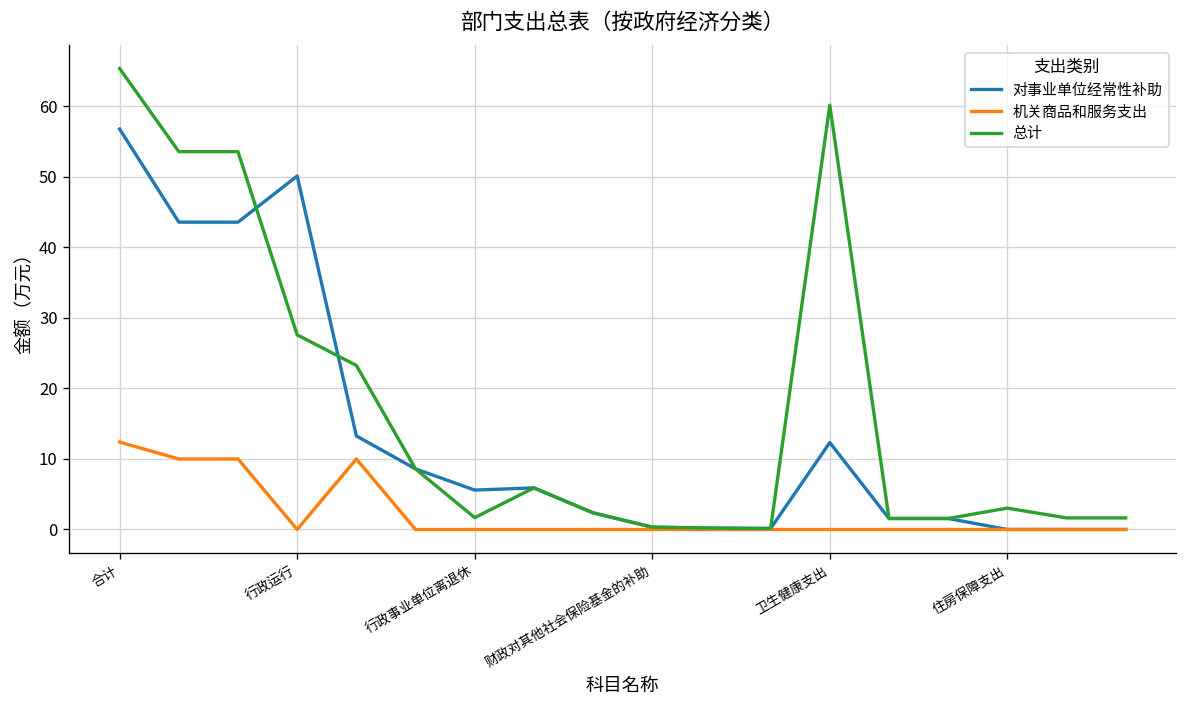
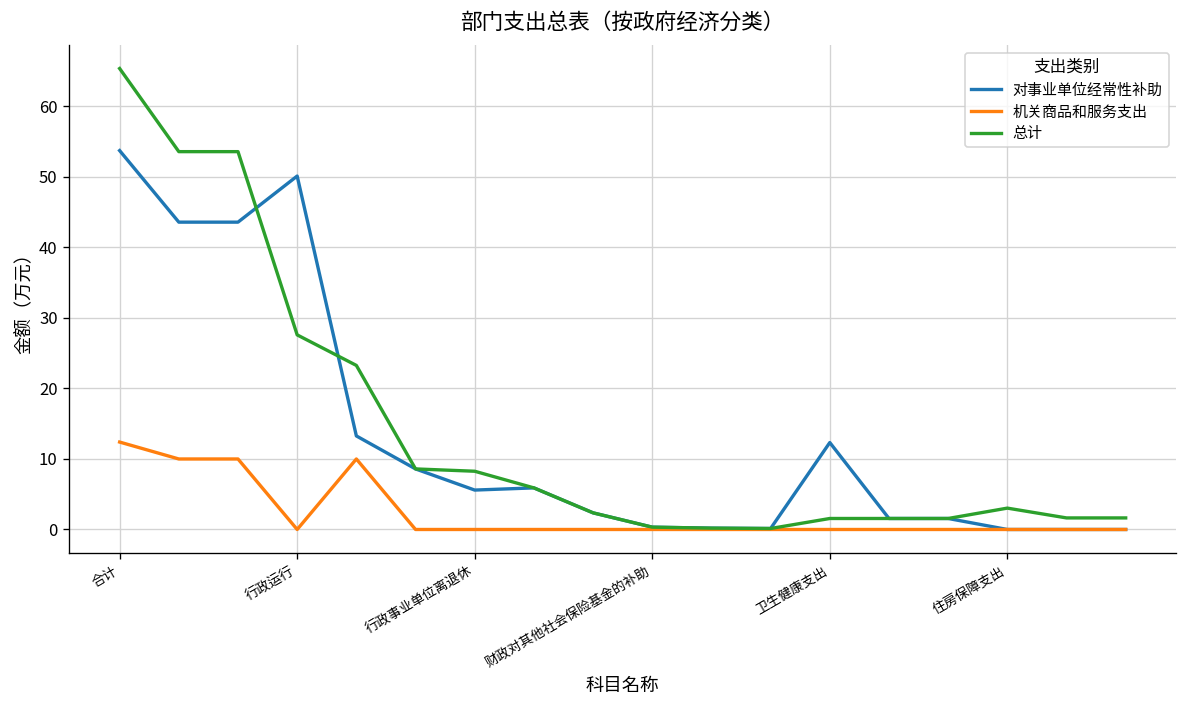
对事业单位经常性补助, 合计: 57 -> 54
总计, 行政事业单位离退休: 2 -> 8
总计, 卫生健康支出: 60 -> 2
